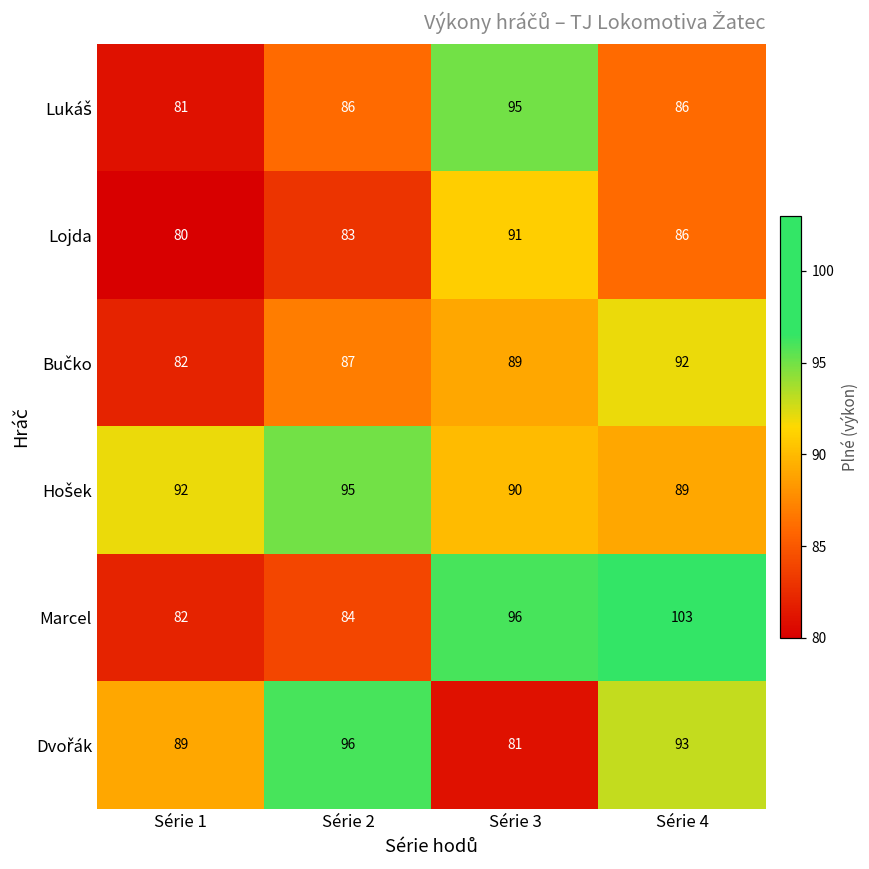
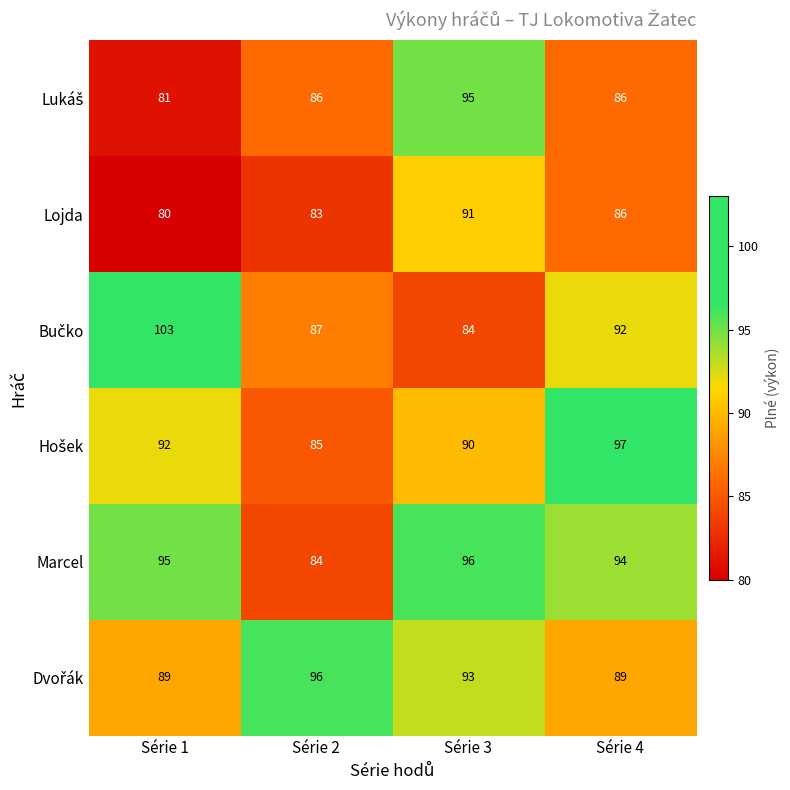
Bučko, Série 1: 82 -> 103
Bučko, Série 3: 89 -> 84
Hošek, Série 2: 95 -> 85
Hošek, Série 4: 89 -> 97
Marcel, Série 1: 82 -> 95
Marcel, Série 4: 103 -> 94
Dvořák, Série 3: 81 -> 93
Dvořák, Série 4: 93 -> 89
